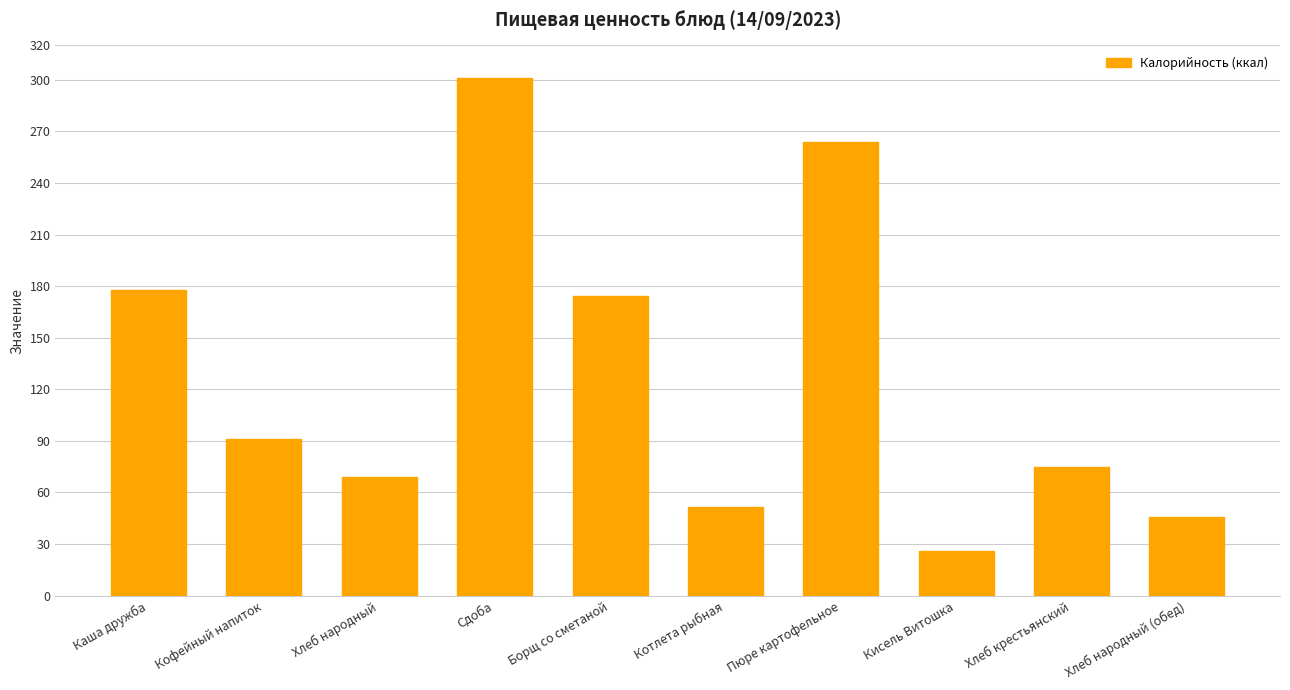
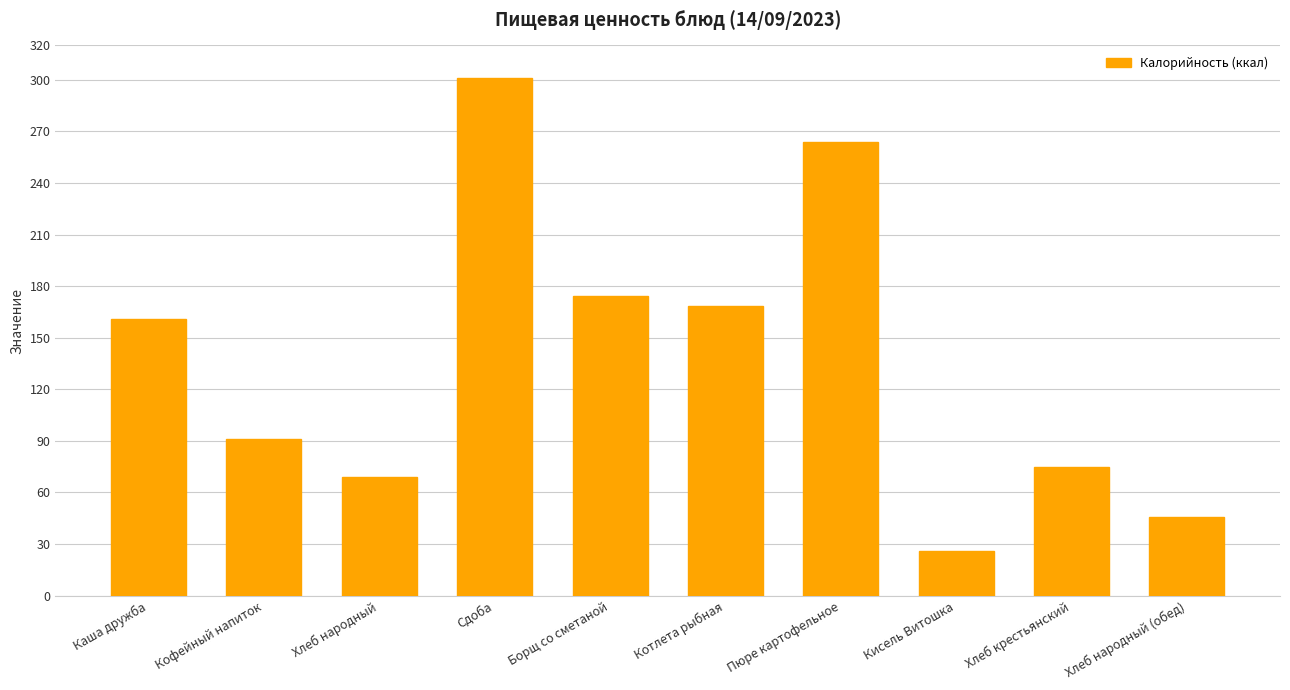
Каша дружба: 178 -> 161
Котлета рыбная: 51 -> 169
